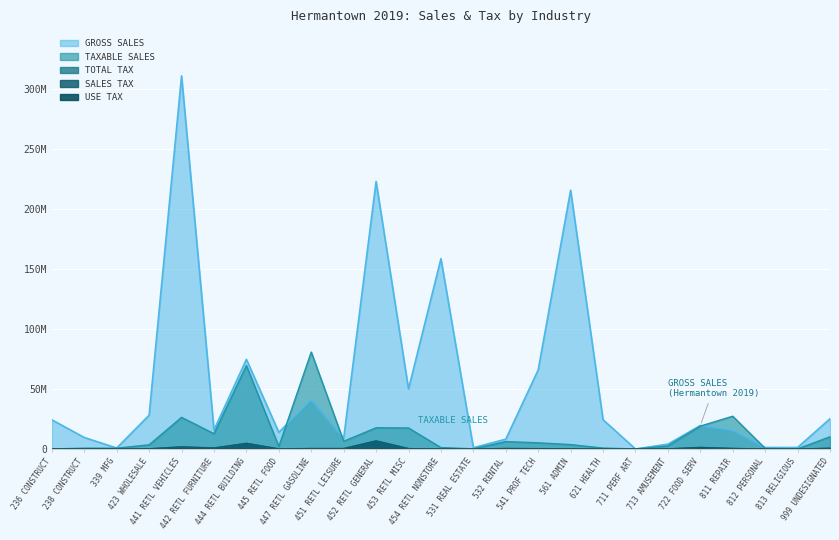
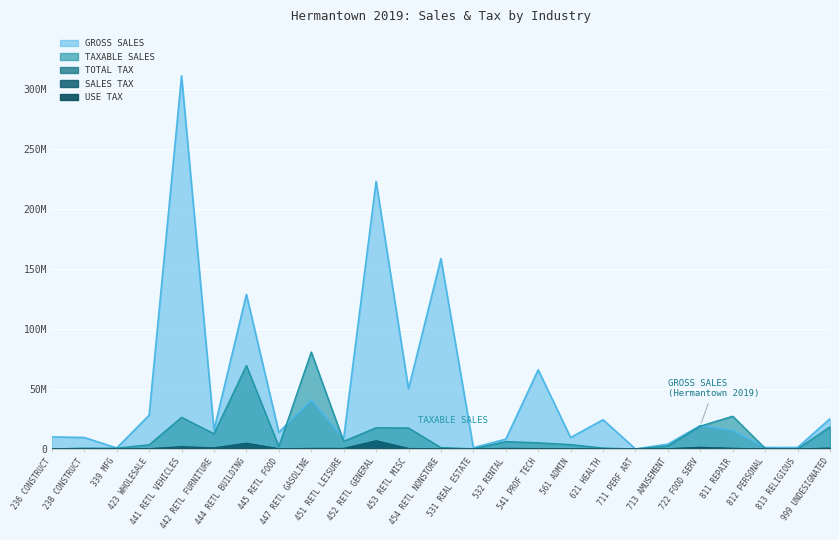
GROSS SALES, 236 CONSTRUCT: 24000000 -> 10000000
GROSS SALES, 444 RETL BUILDING: 75000000 -> 129000000
GROSS SALES, 561 ADMIN: 216000000 -> 10000000
TAXABLE SALES, 999 UNDESIGNATED: 10000000 -> 19000000
